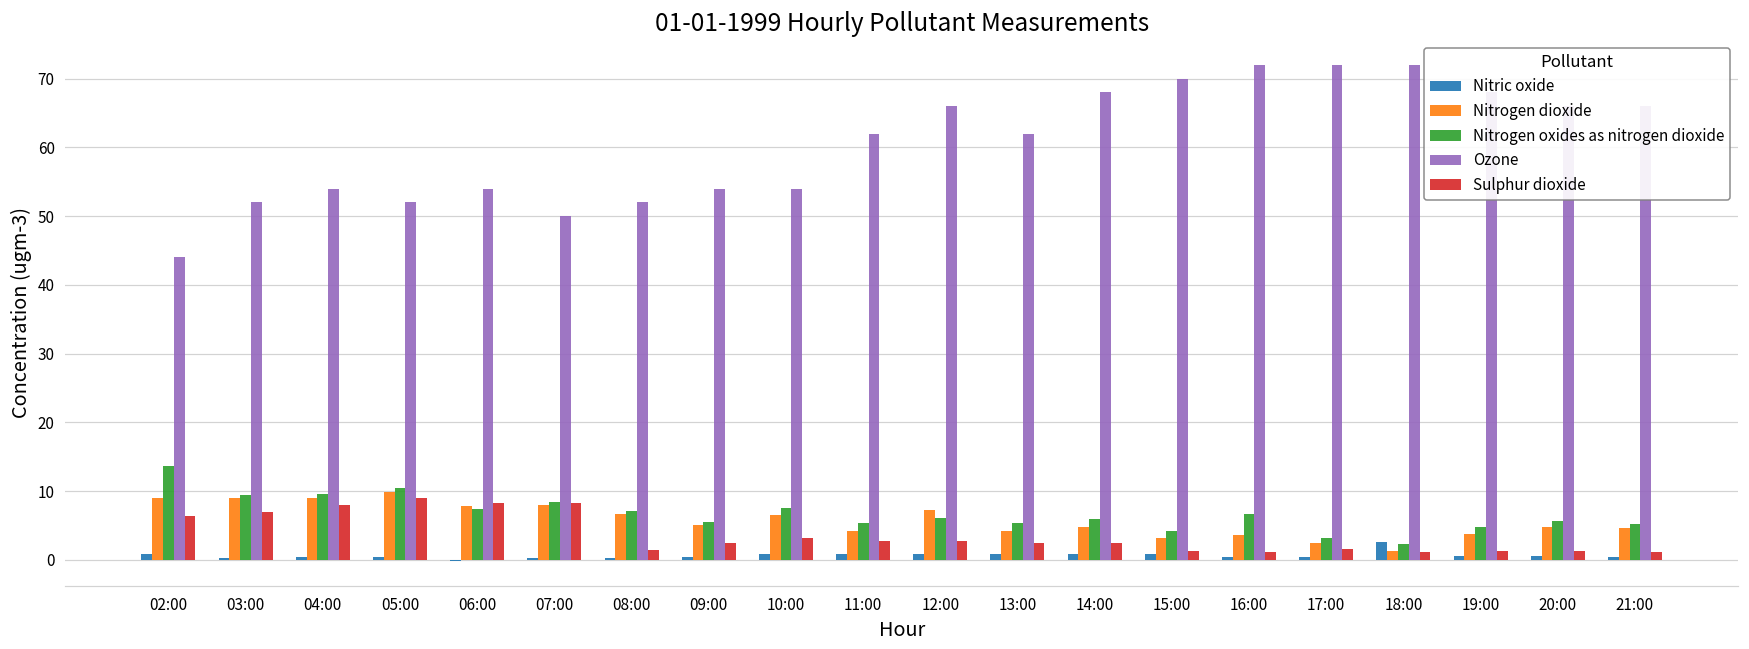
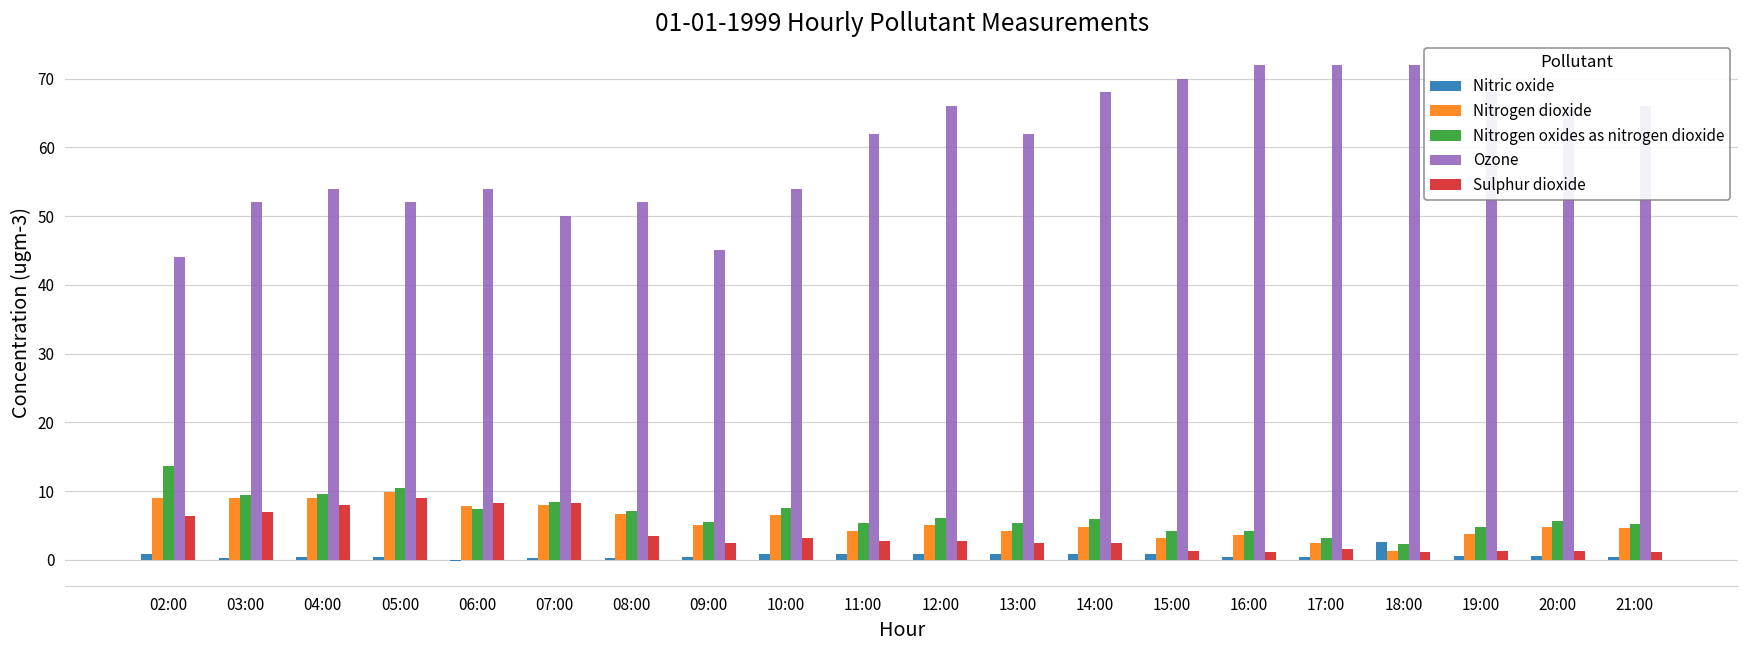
Sulphur dioxide, 08:00: 1 -> 4
Ozone, 09:00: 54 -> 45
Nitrogen dioxide, 12:00: 7 -> 5
Nitrogen oxides as nitrogen dioxide, 16:00: 7 -> 4
